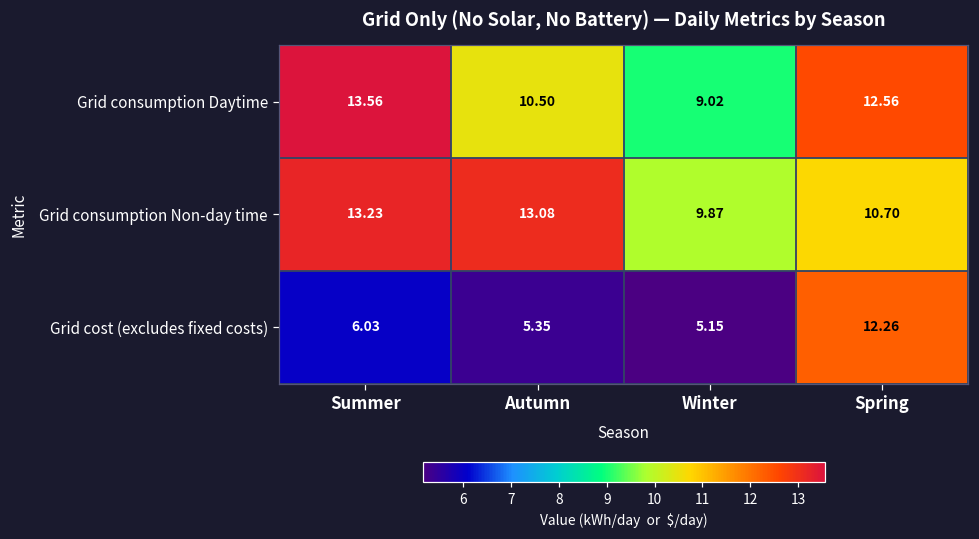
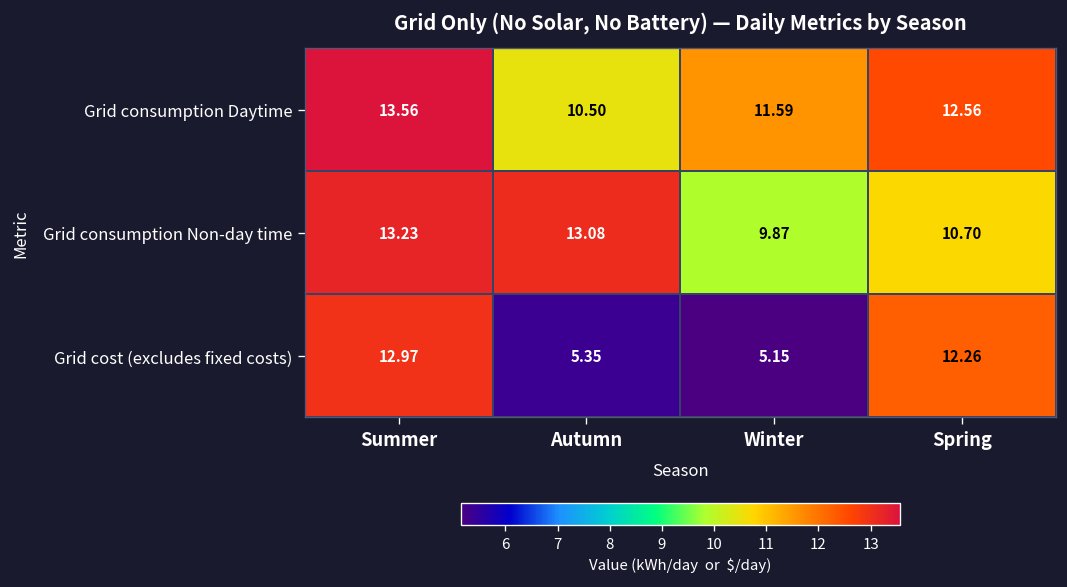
Grid consumption Daytime, Winter: 9.02 -> 11.59
Grid cost (excludes fixed costs), Summer: 6.03 -> 12.97
